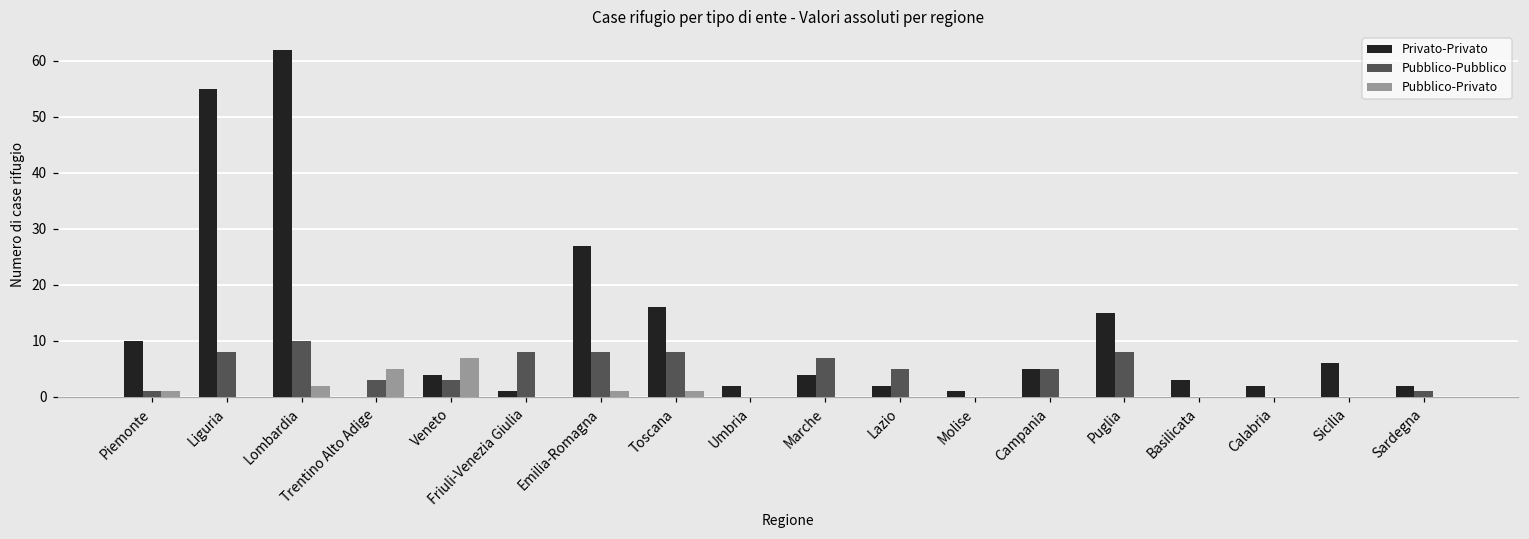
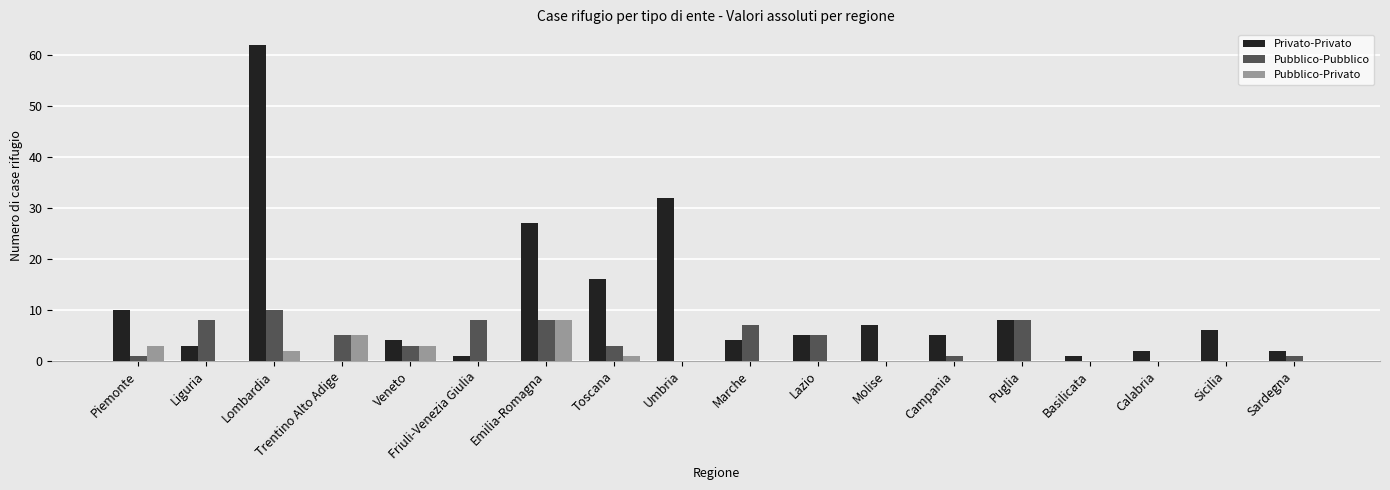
Pubblico-Privato, Piemonte: 1 -> 3
Privato-Privato, Liguria: 55 -> 3
Pubblico-Pubblico, Trentino Alto Adige: 3 -> 5
Pubblico-Privato, Veneto: 7 -> 3
Pubblico-Privato, Emilia-Romagna: 1 -> 8
Pubblico-Pubblico, Toscana: 8 -> 3
Privato-Privato, Umbria: 2 -> 32
Privato-Privato, Lazio: 2 -> 5
Privato-Privato, Molise: 1 -> 7
Pubblico-Pubblico, Campania: 5 -> 1
Privato-Privato, Puglia: 15 -> 8
Privato-Privato, Basilicata: 3 -> 1
